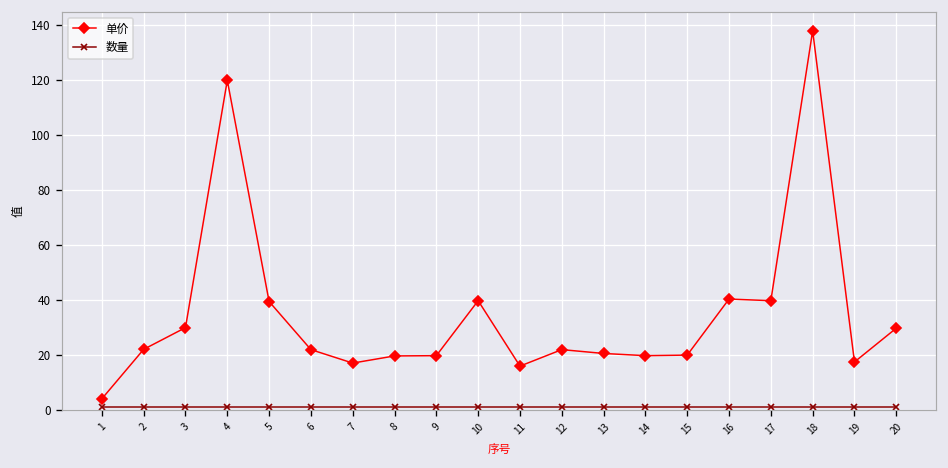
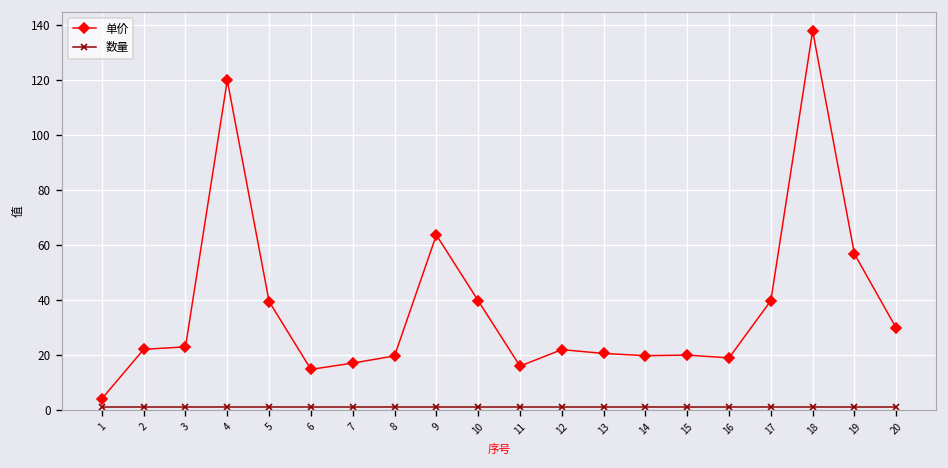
单价, 3: 30 -> 23
单价, 6: 22 -> 15
单价, 9: 20 -> 64
单价, 16: 40 -> 19
单价, 19: 18 -> 57
